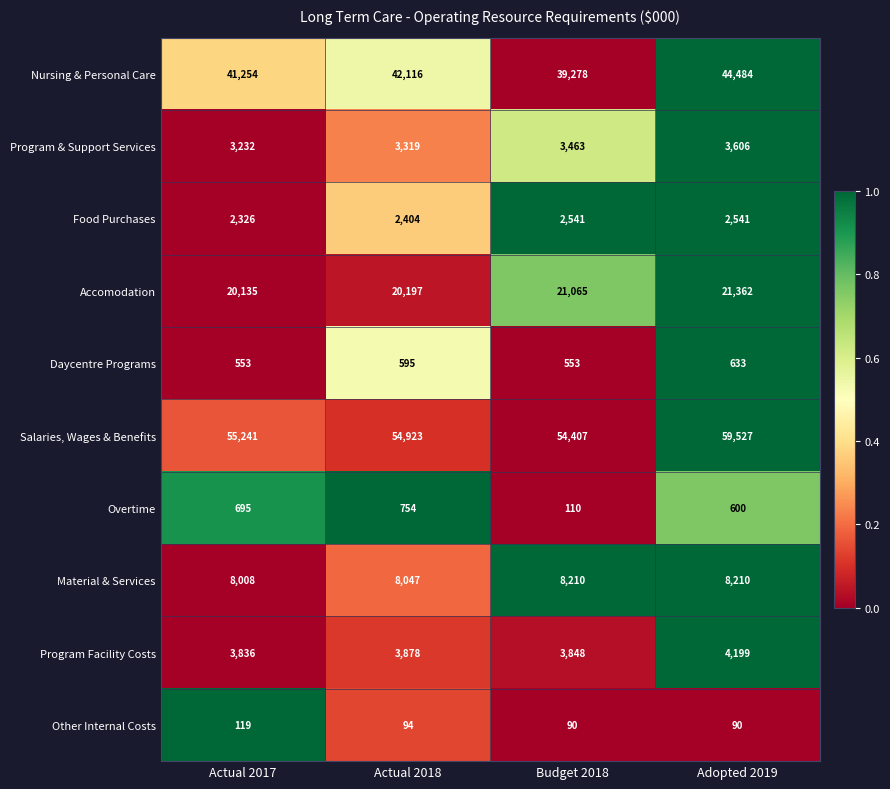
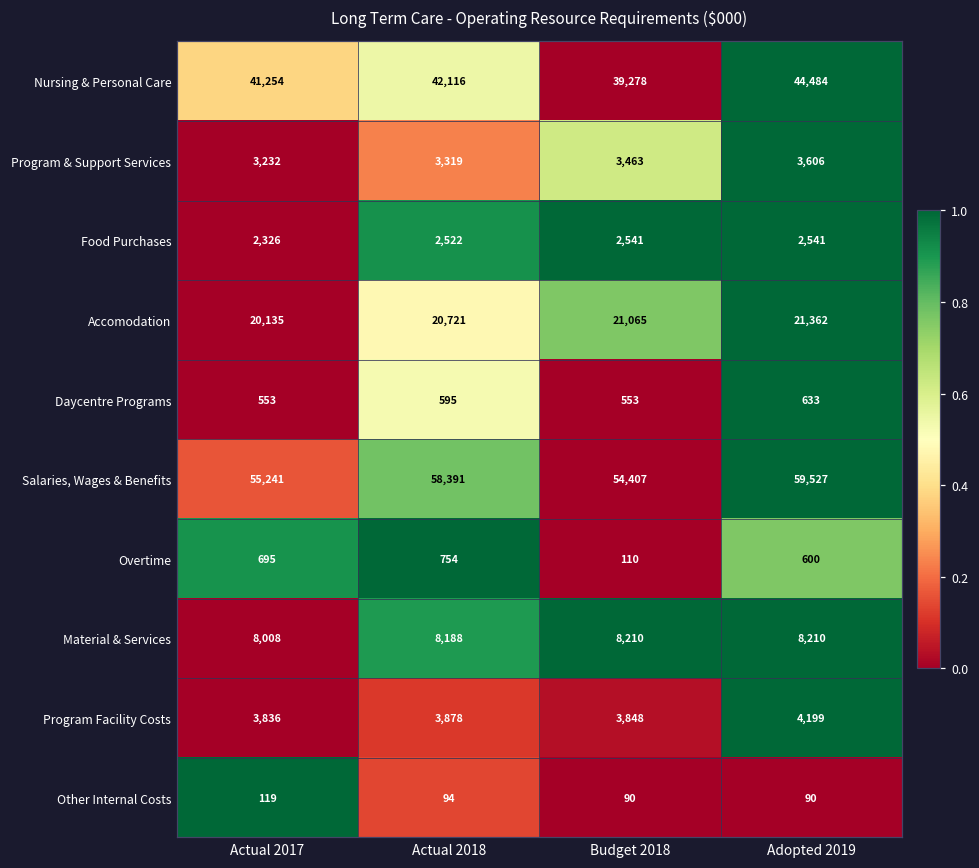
Food Purchases, Actual 2018: 2,404 -> 2,522
Accomodation, Actual 2018: 20,197 -> 20,721
Salaries, Wages & Benefits, Actual 2018: 54,923 -> 58,391
Material & Services, Actual 2018: 8,047 -> 8,188
